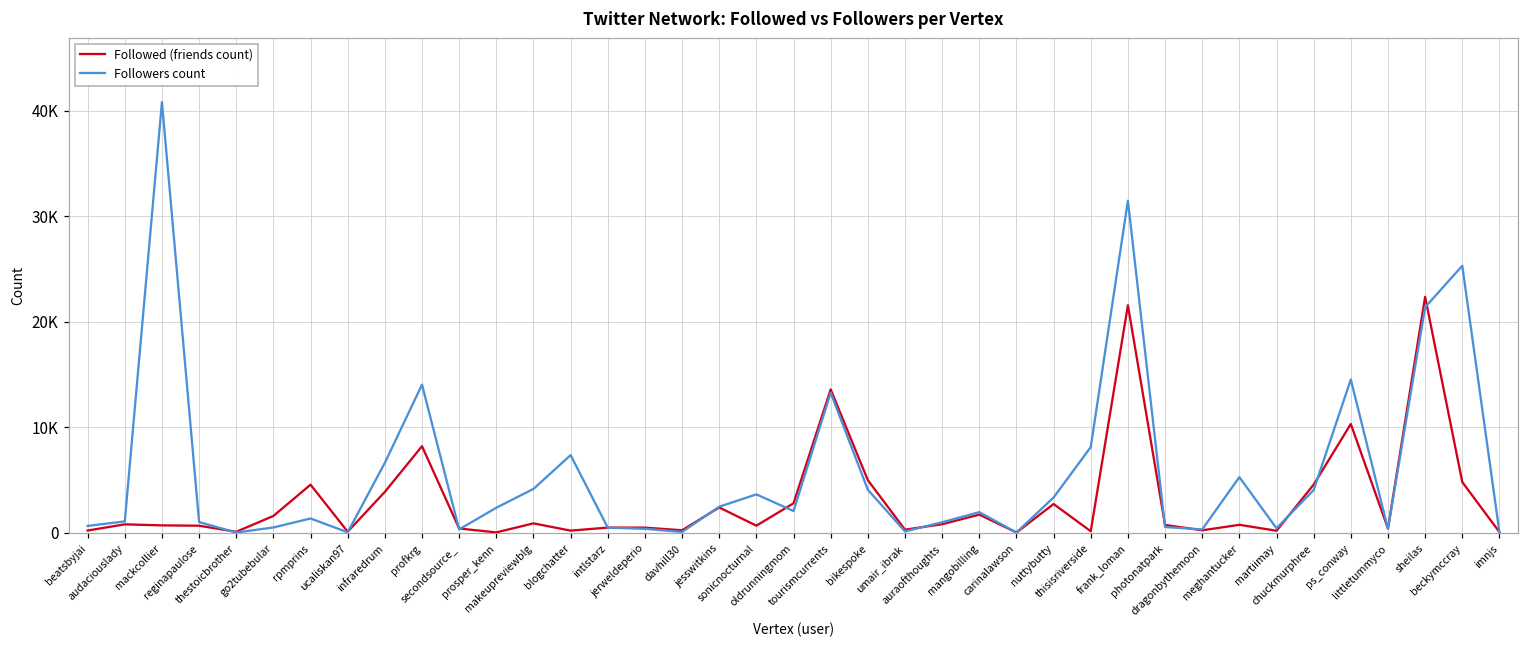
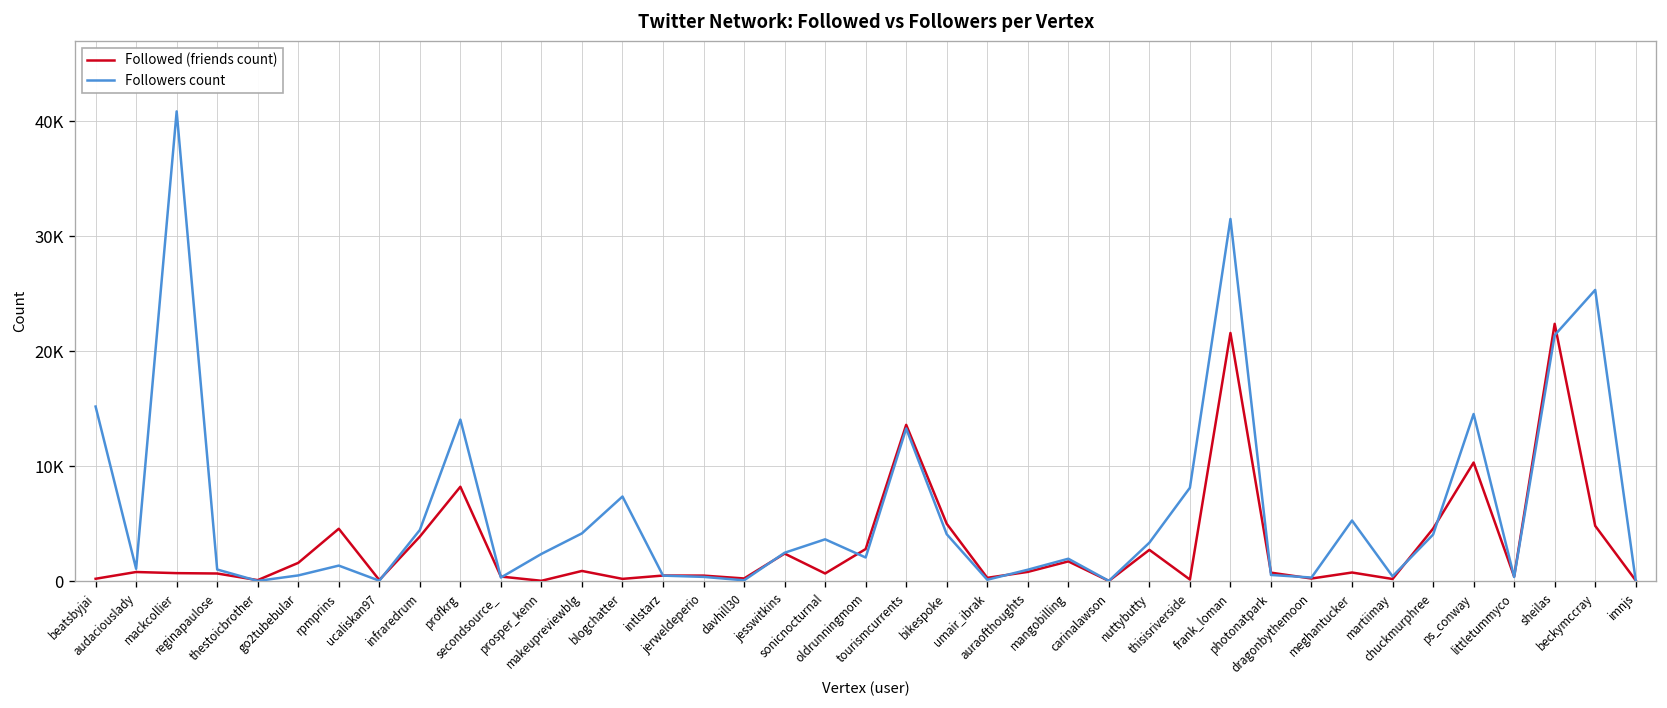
Followers count, beatsbyjai: 1000 -> 15000
Followers count, infraredrum: 7000 -> 4000
